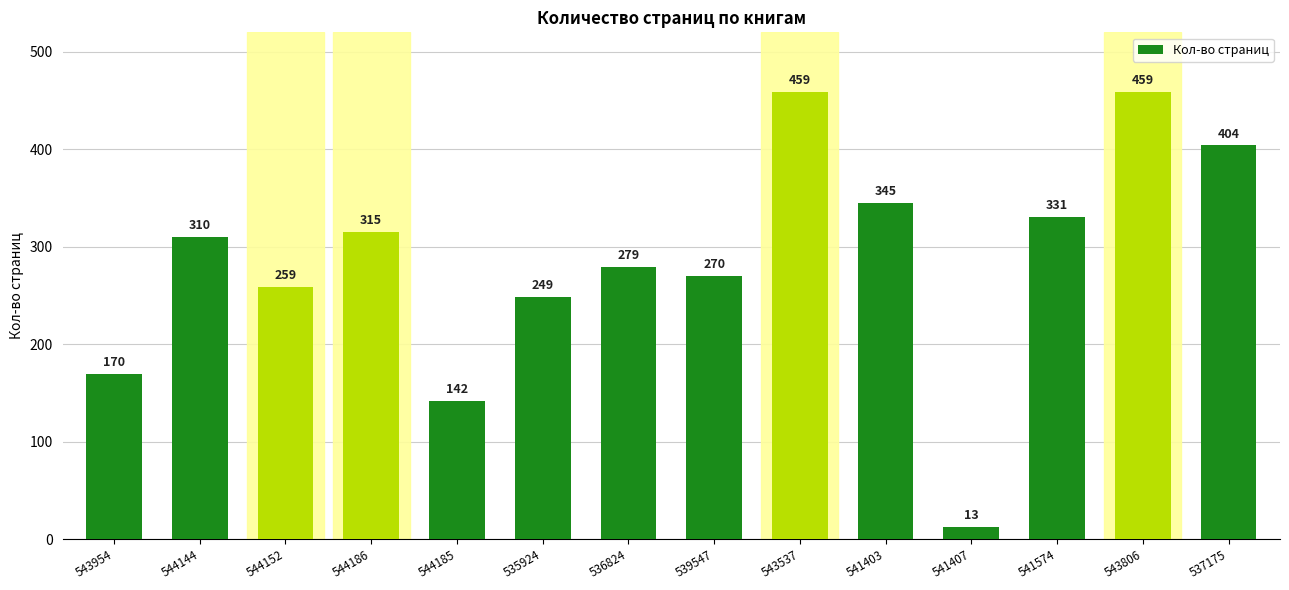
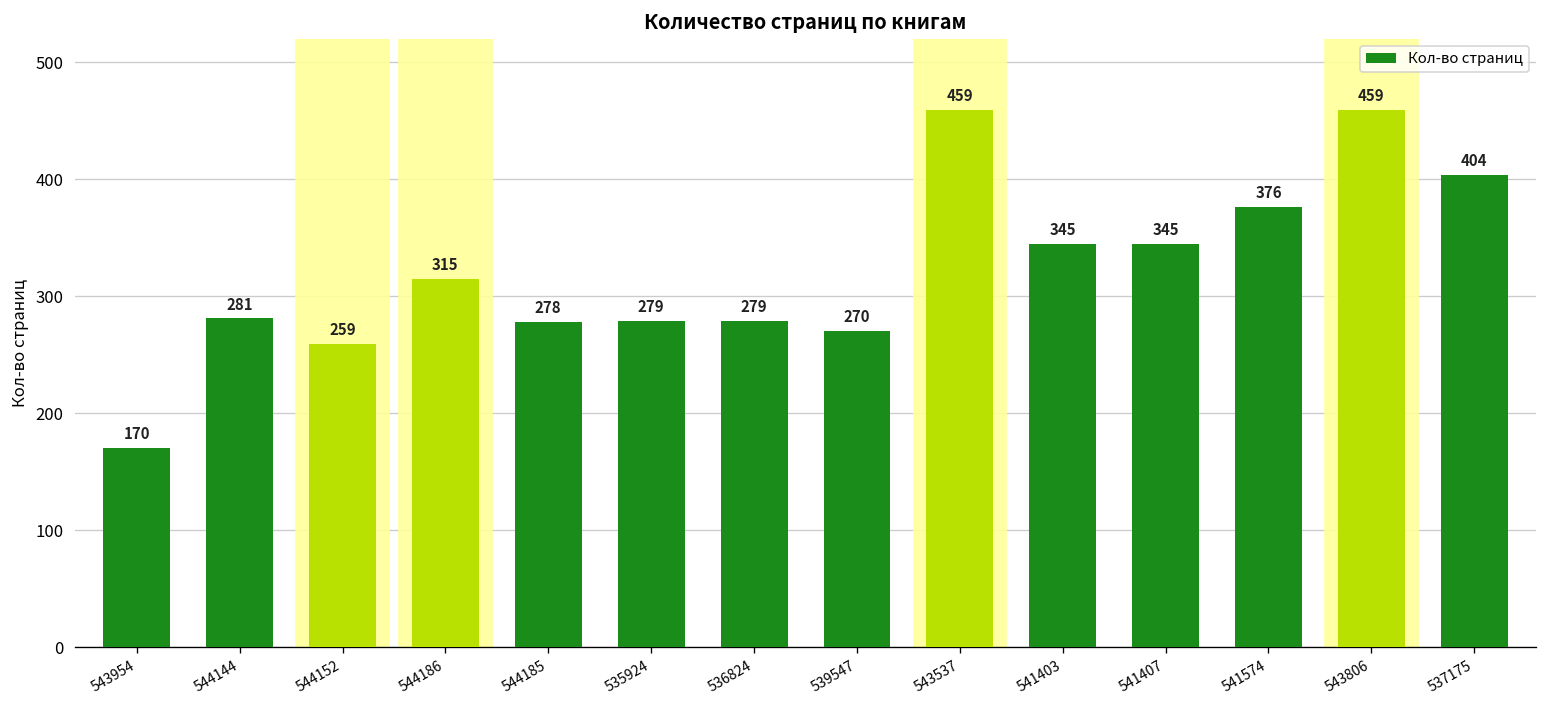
544144: 310 -> 281
544185: 142 -> 278
535924: 249 -> 279
541407: 13 -> 345
541574: 331 -> 376
